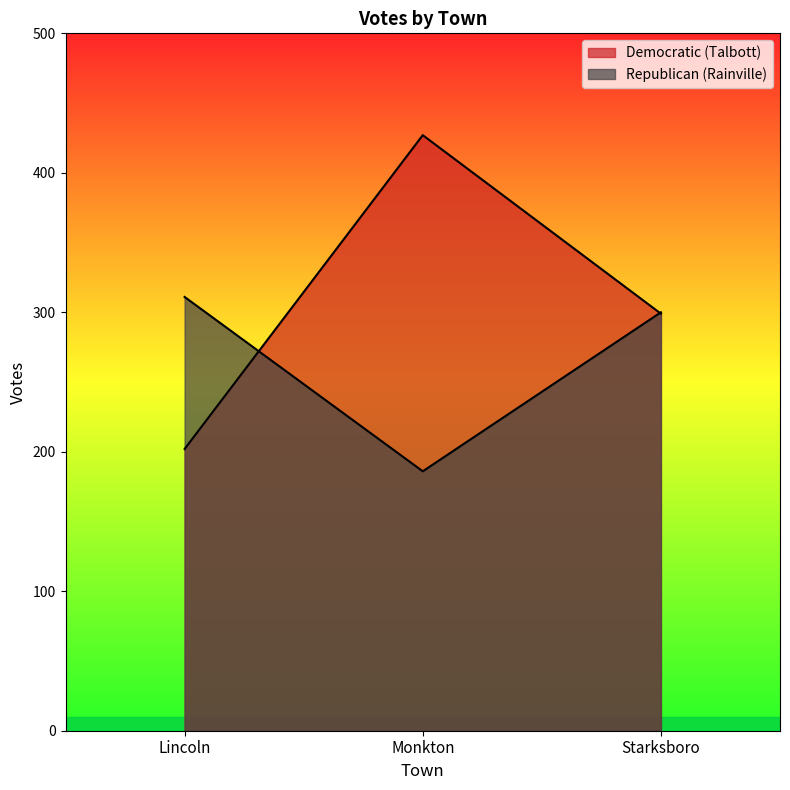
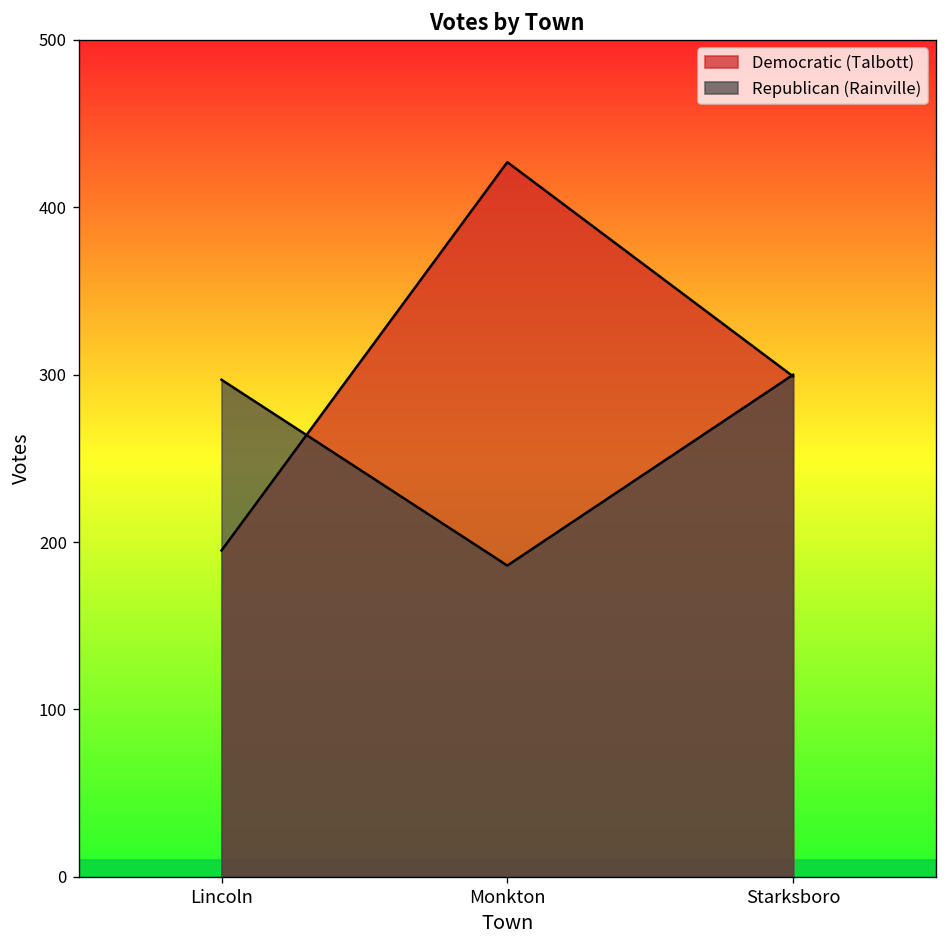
Democratic (Talbott), Lincoln: 202 -> 195
Republican (Rainville), Lincoln: 311 -> 297
